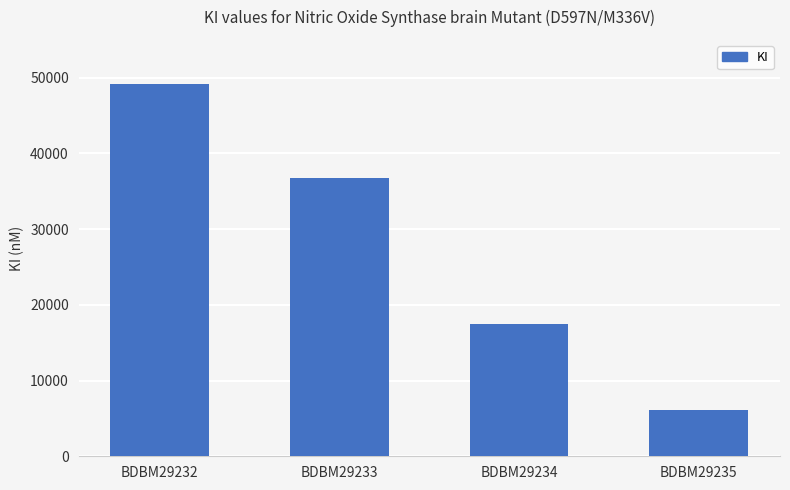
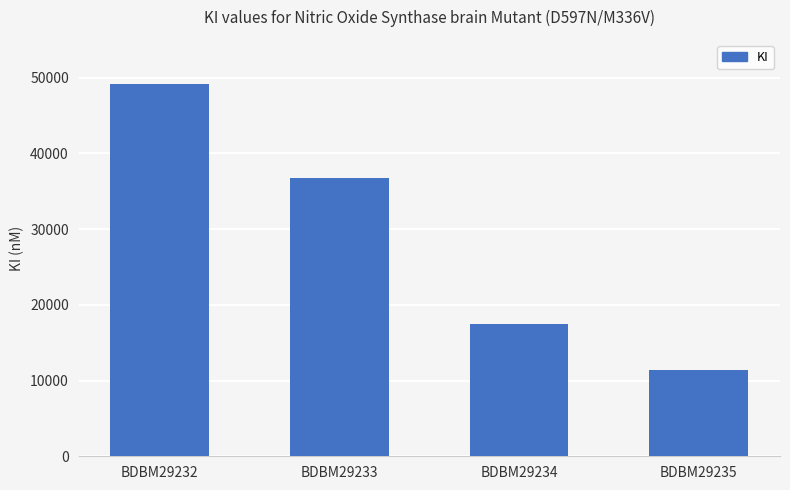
BDBM29235: 6000 -> 11000
